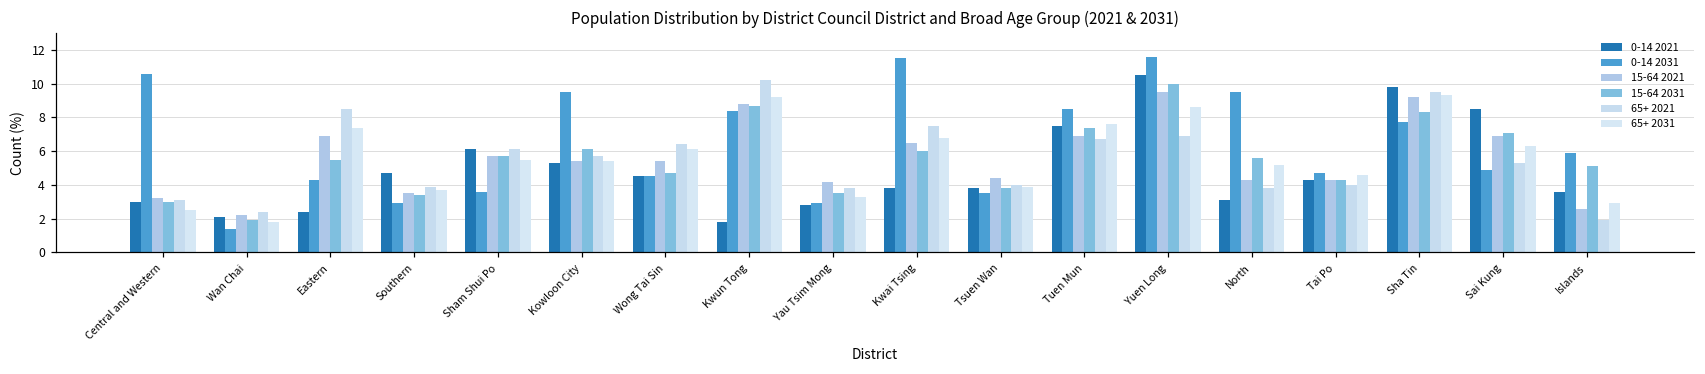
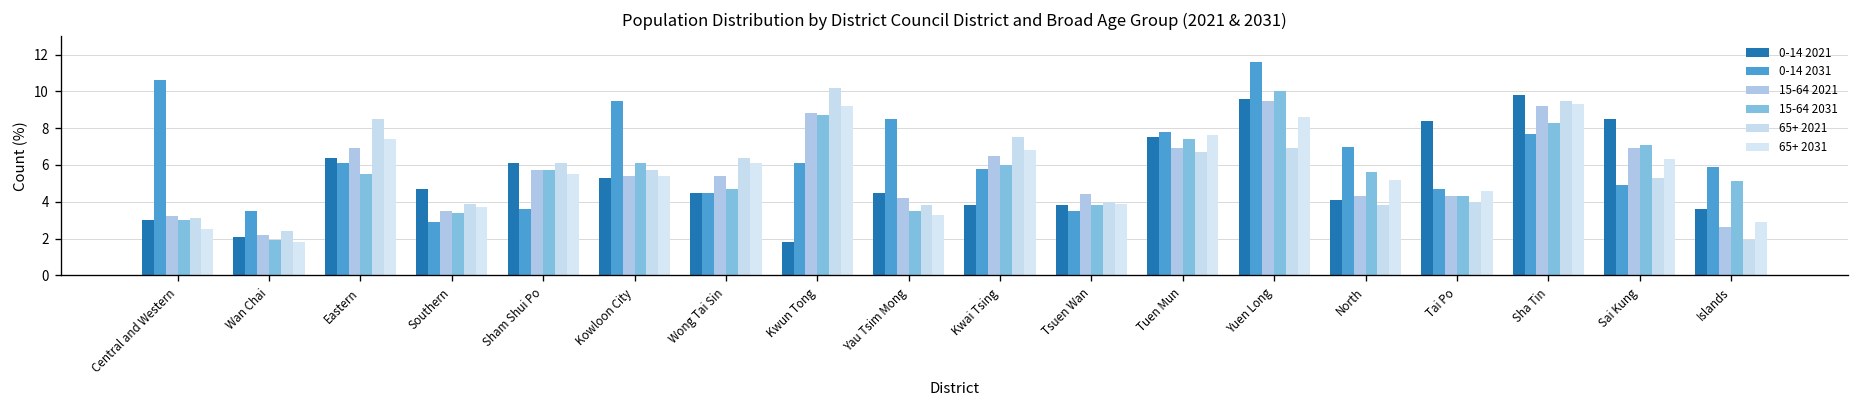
0-14 2031, Wan Chai: 1.4 -> 3.5
0-14 2021, Eastern: 2.4 -> 6.4
0-14 2031, Eastern: 4.3 -> 6.1
0-14 2031, Kwun Tong: 8.4 -> 6.1
0-14 2021, Yau Tsim Mong: 2.8 -> 4.5
0-14 2031, Yau Tsim Mong: 2.9 -> 8.5
0-14 2031, Kwai Tsing: 11.5 -> 5.8
0-14 2031, Tuen Mun: 8.5 -> 7.8
0-14 2021, Yuen Long: 10.5 -> 9.6
0-14 2021, North: 3.1 -> 4.1
0-14 2031, North: 9.5 -> 7.0
0-14 2021, Tai Po: 4.3 -> 8.4
